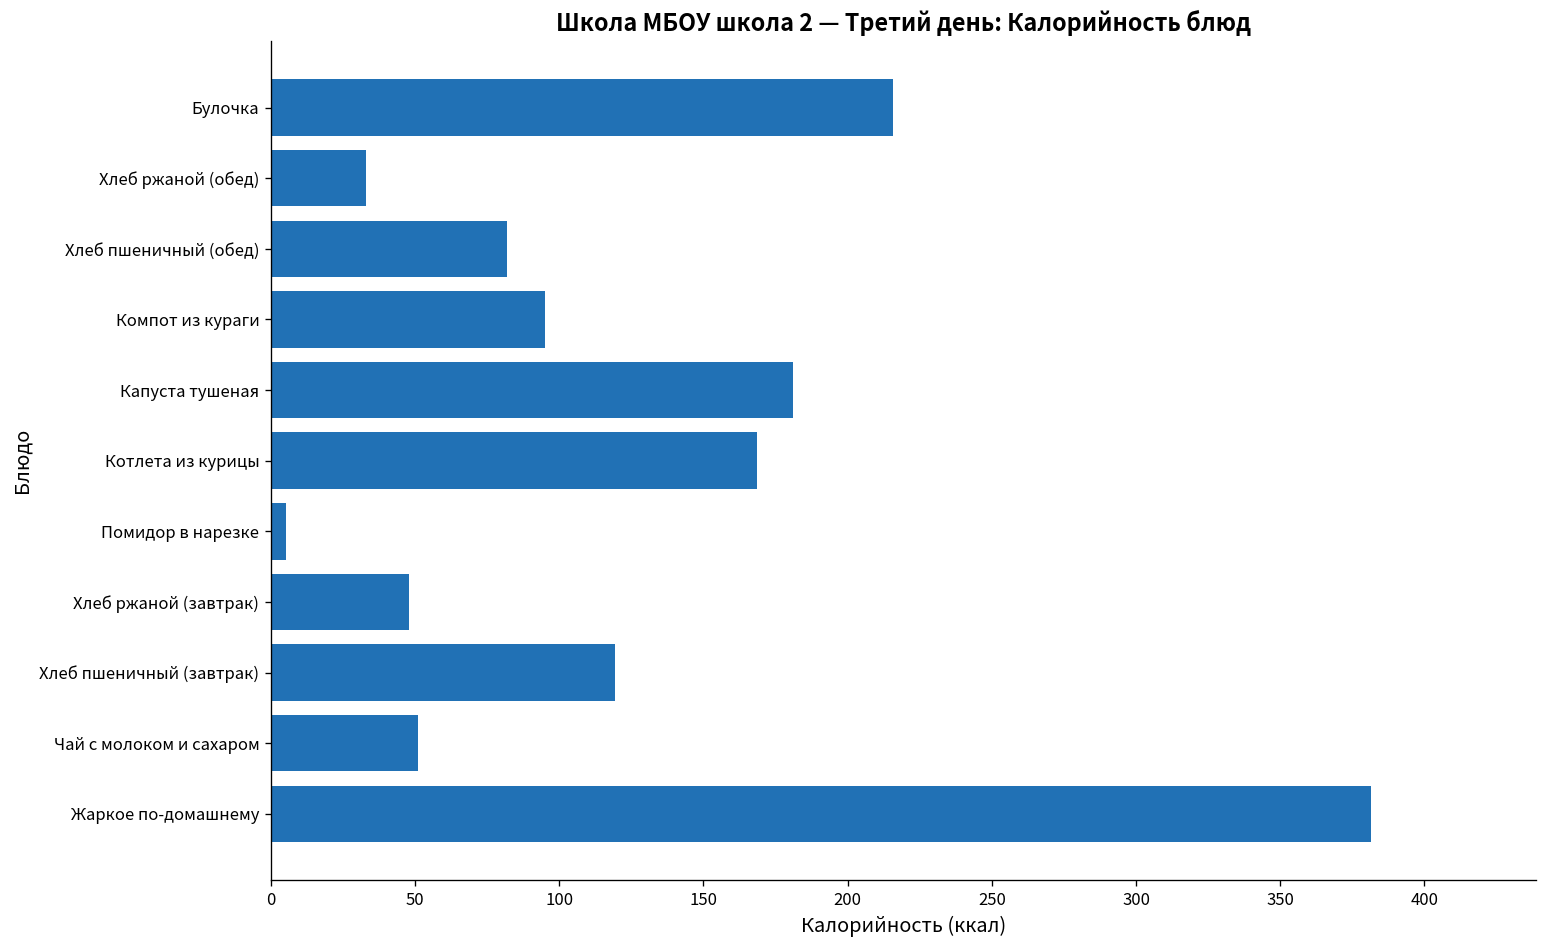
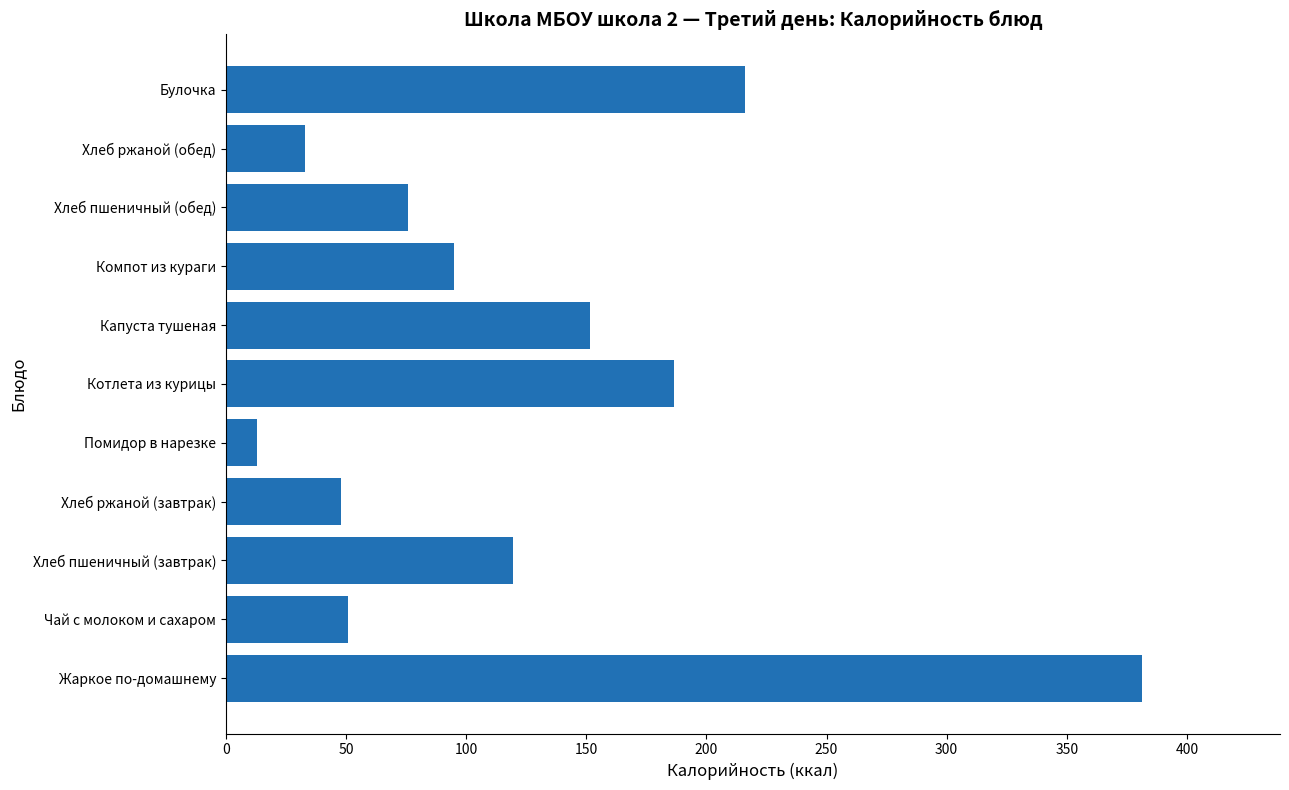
Хлеб пшеничный (обед): 82 -> 76
Капуста тушеная: 181 -> 151
Котлета из курицы: 169 -> 186
Помидор в нарезке: 5 -> 13
